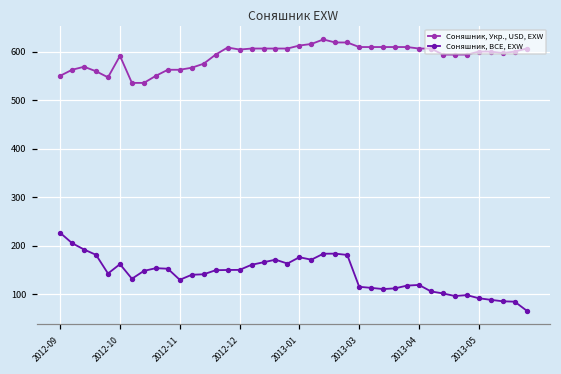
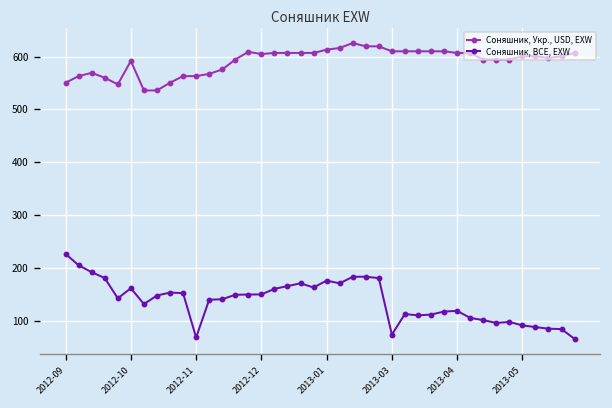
Соняшник, BCE, EXW, 2012-11: 130 -> 70
Соняшник, BCE, EXW, 2013-03: 120 -> 70
